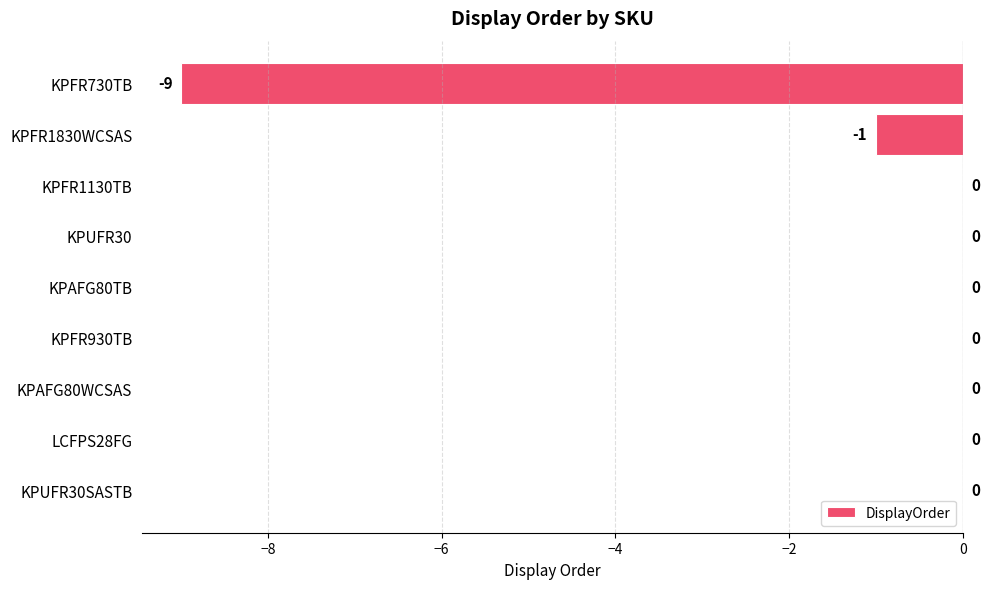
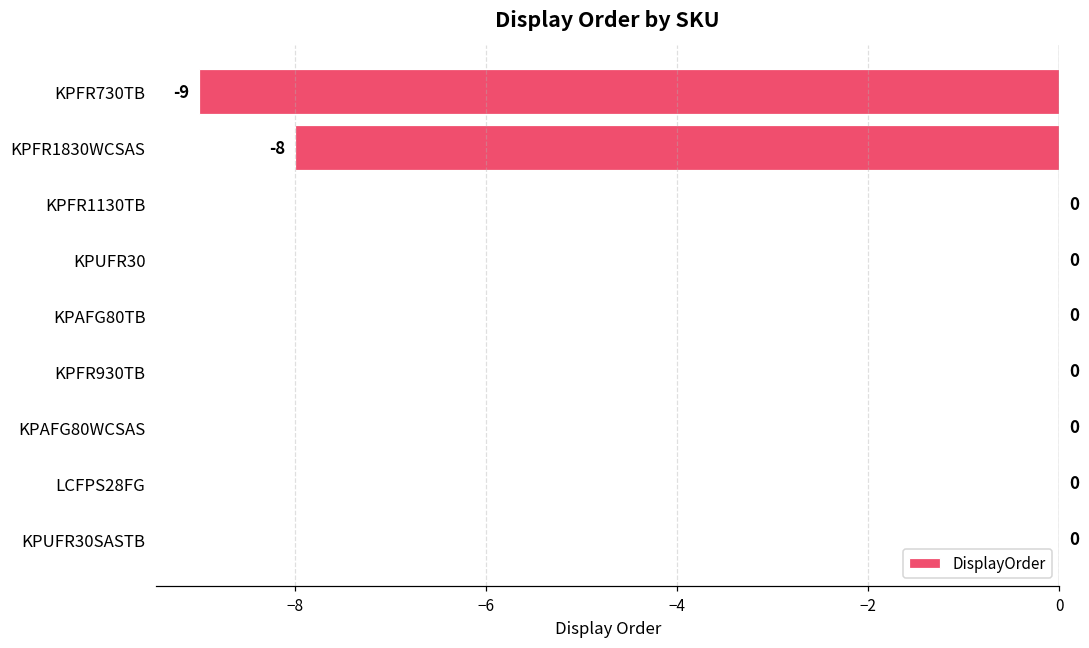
KPFR1830WCSAS: -1 -> -8
